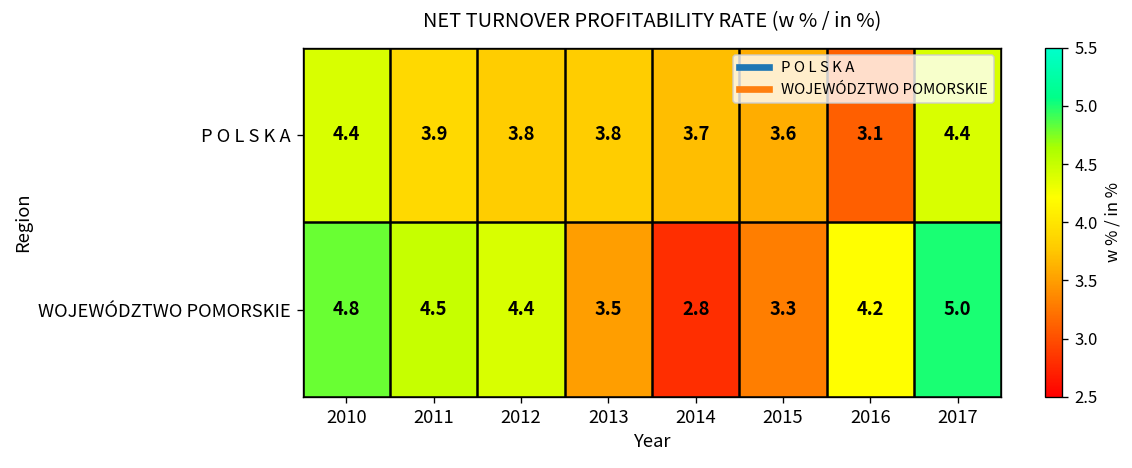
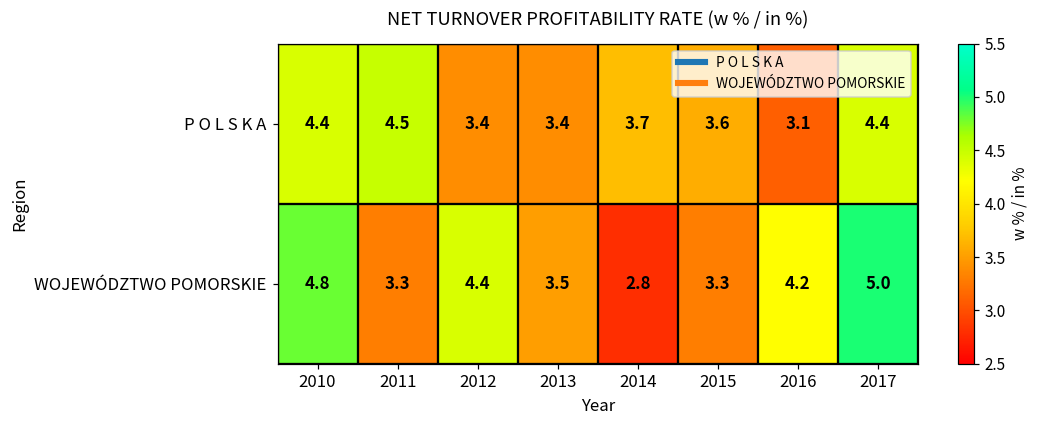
P O L S K A, 2011: 3.9 -> 4.5
P O L S K A, 2012: 3.8 -> 3.4
P O L S K A, 2013: 3.8 -> 3.4
WOJEWÓDZTWO POMORSKIE, 2011: 4.5 -> 3.3
